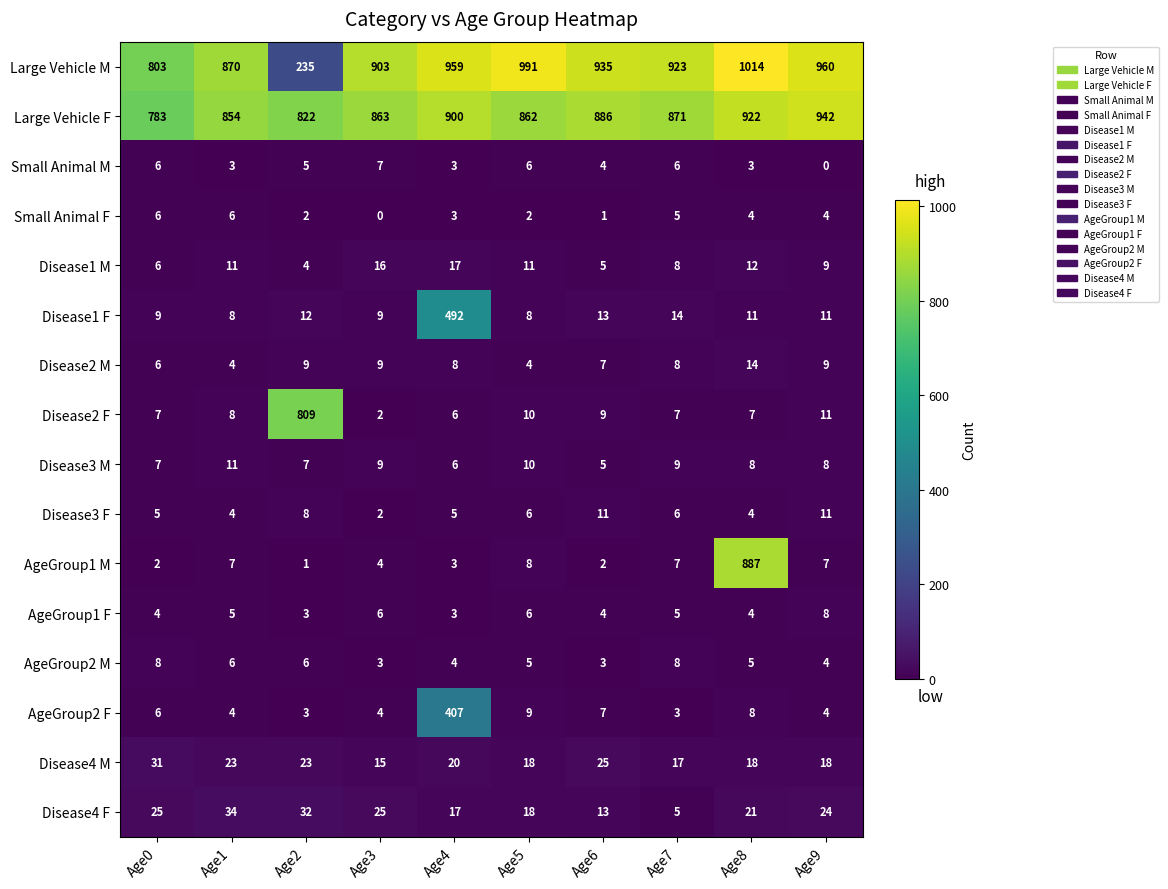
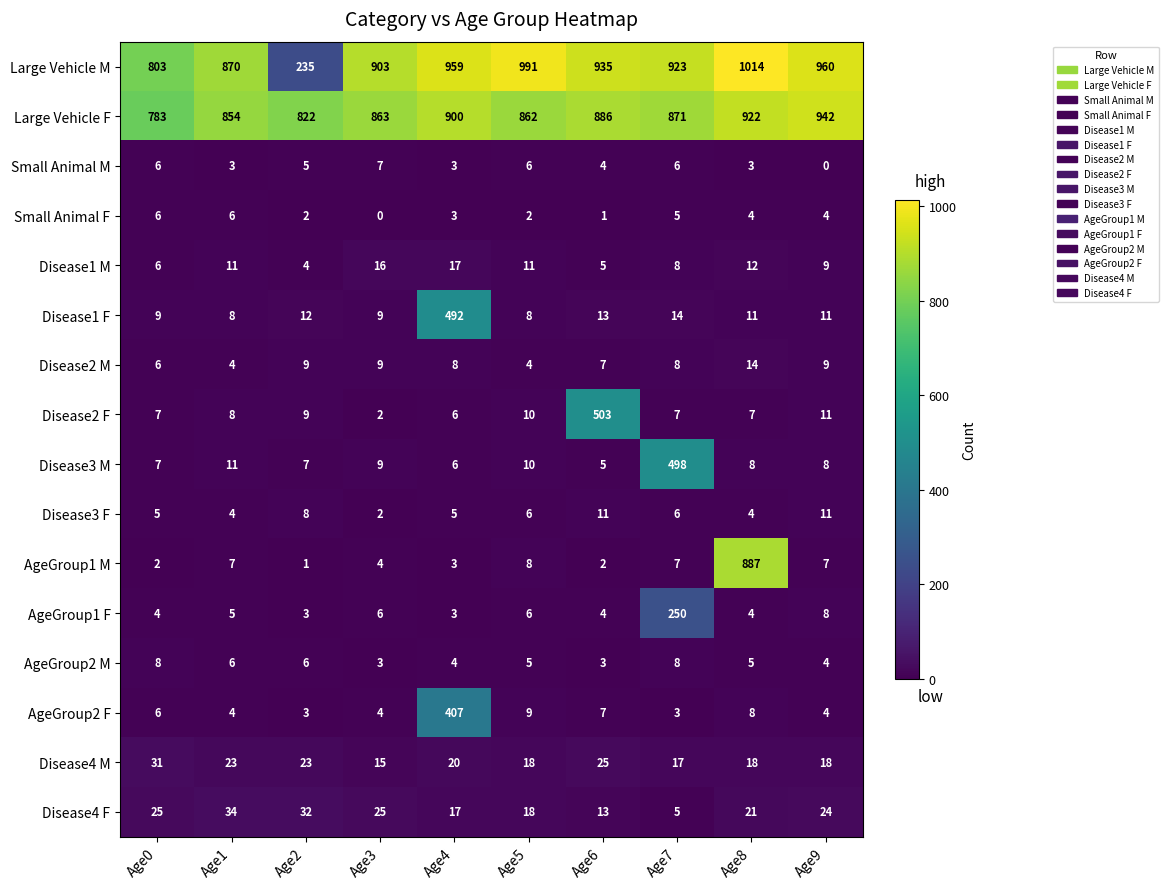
Disease2 F, Age2: 809 -> 9
Disease2 F, Age6: 9 -> 503
Disease3 M, Age7: 9 -> 498
AgeGroup1 F, Age7: 5 -> 250
